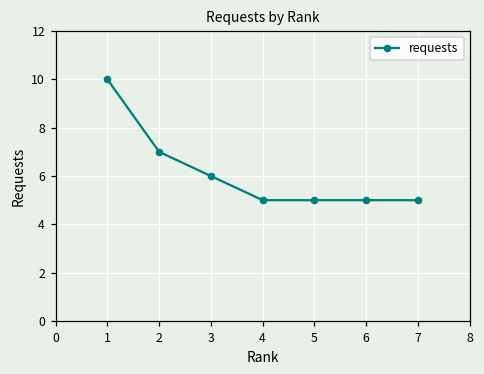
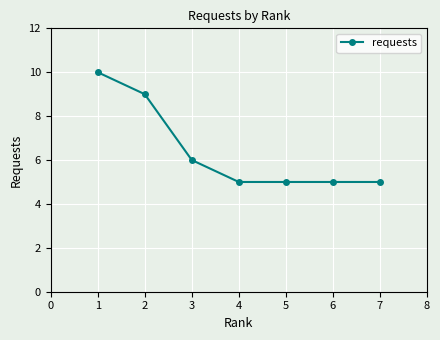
2: 7 -> 9
